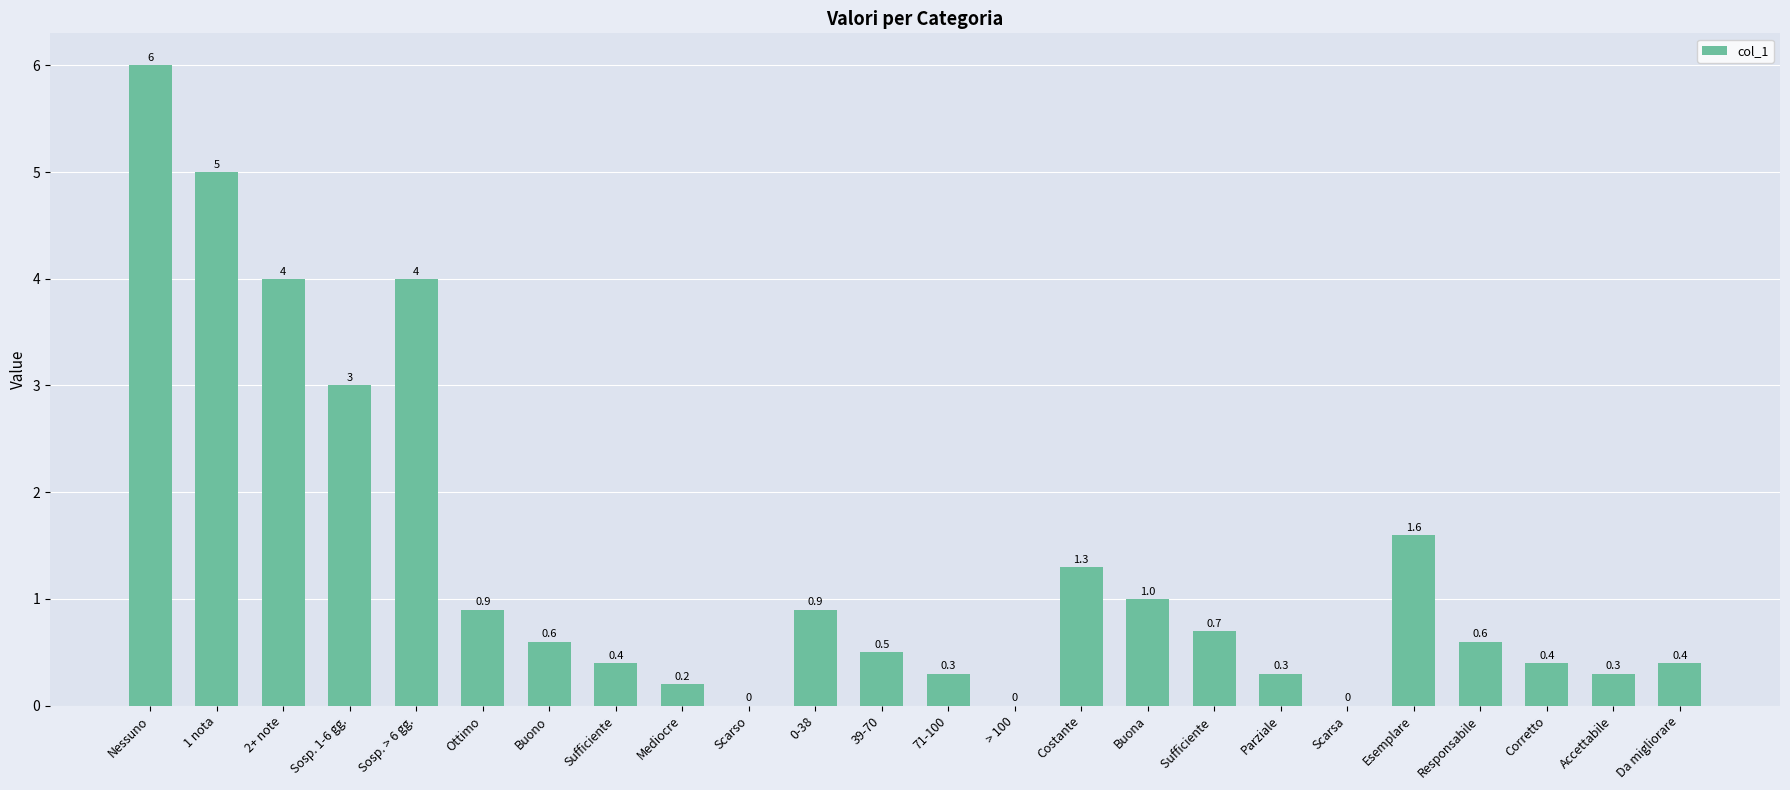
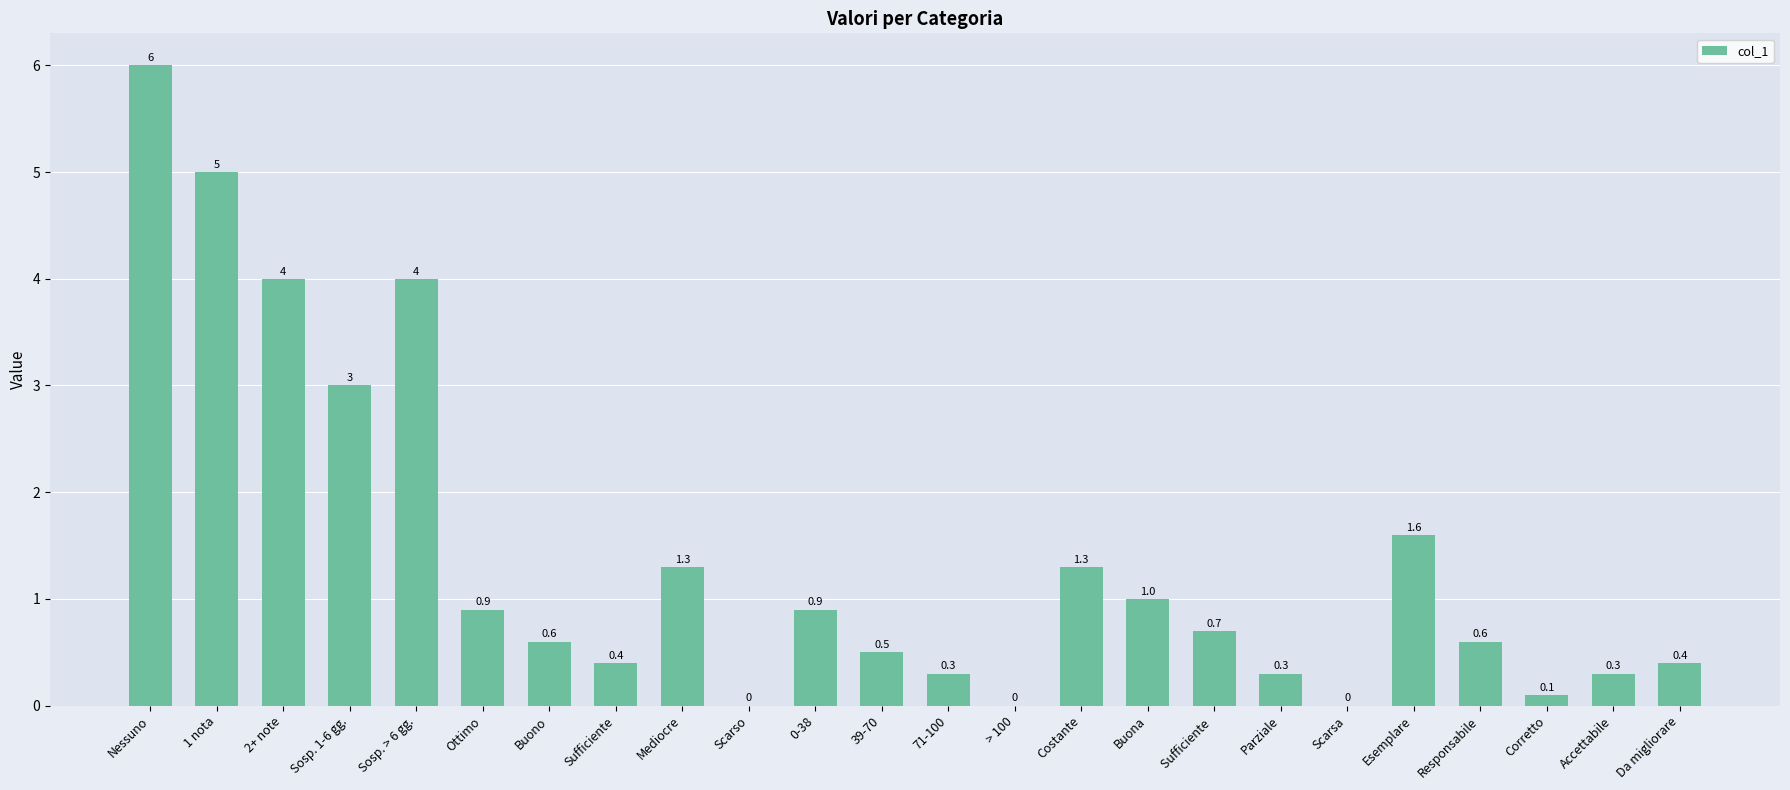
Mediocre: 0.2 -> 1.3
Corretto: 0.4 -> 0.1
